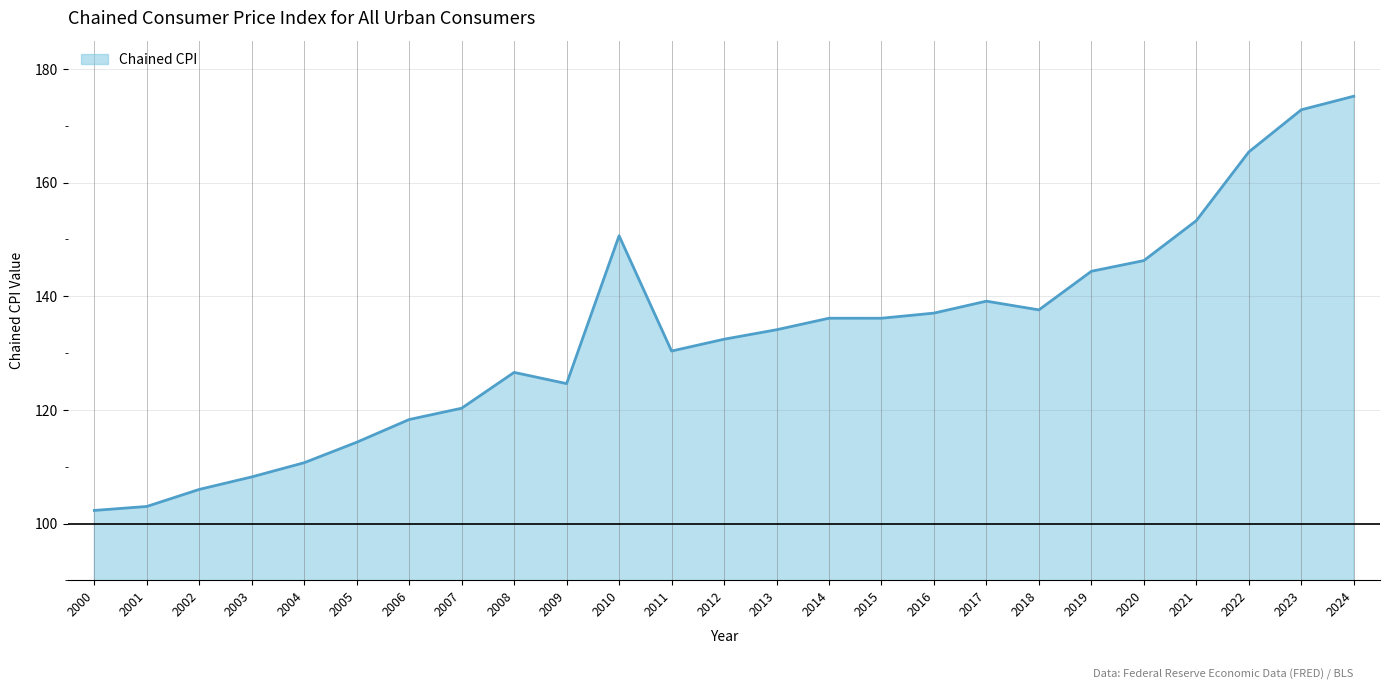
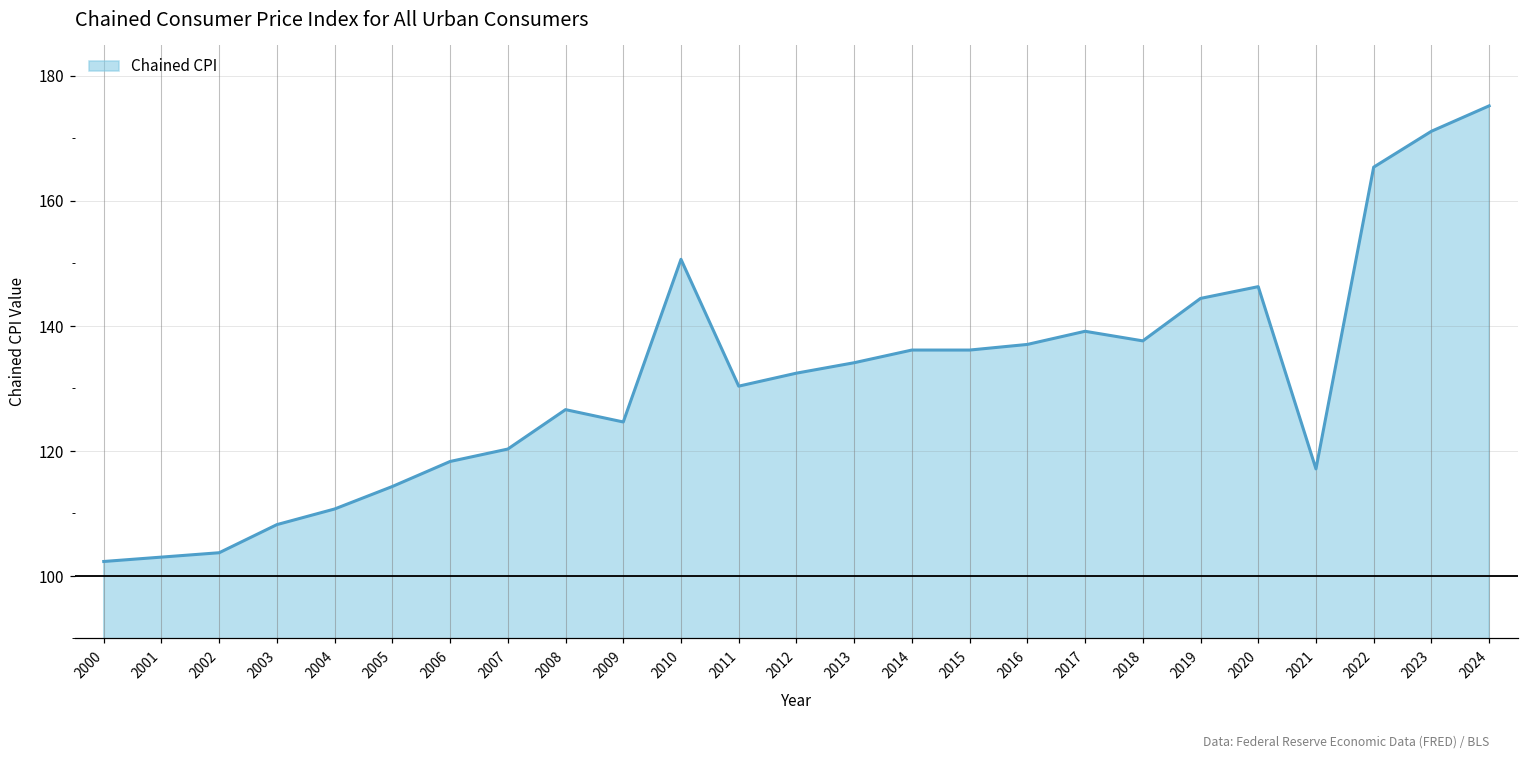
2002: 106 -> 104
2021: 153 -> 117
2023: 173 -> 171
